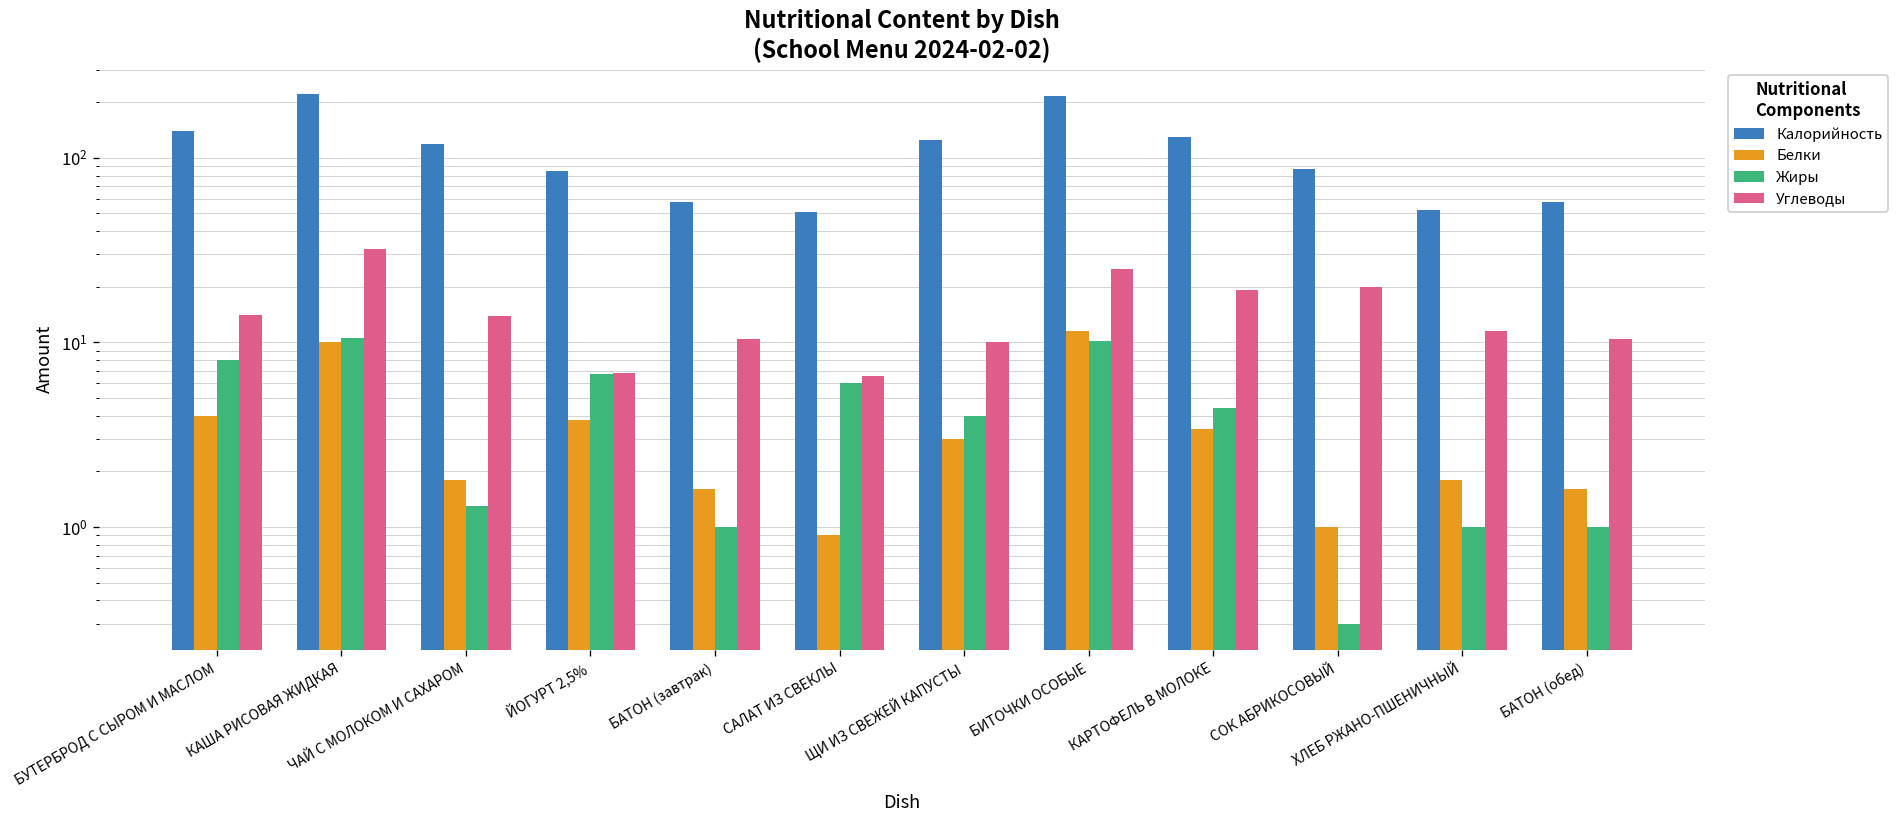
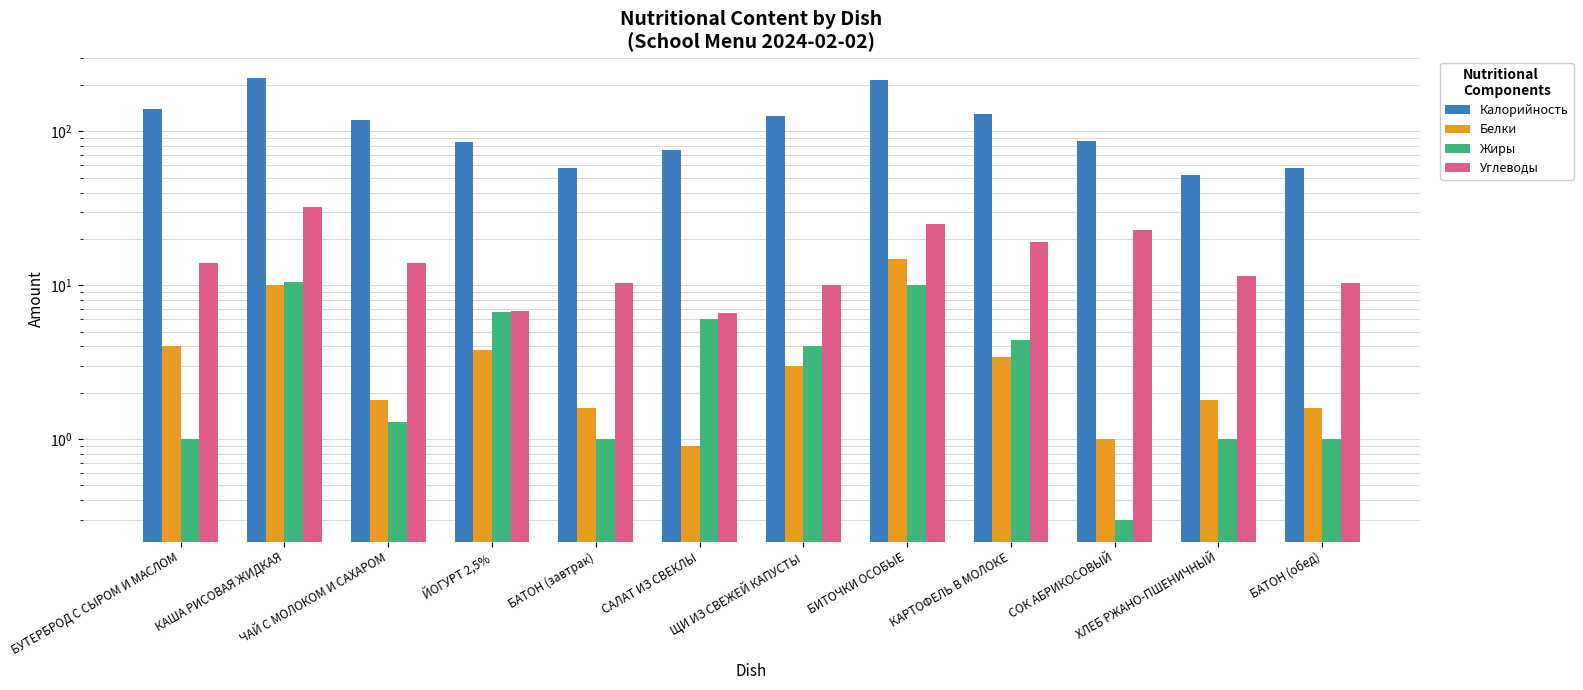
Жиры, БУТЕРБРОД С СЫРОМ И МАСЛОМ: 8 -> 1
Калорийность, САЛАТ ИЗ СВЕКЛЫ: 51 -> 80
Белки, БИТОЧКИ ОСОБЫЕ: 12 -> 15
Углеводы, СОК АБРИКОСОВЫЙ: 20 -> 23
